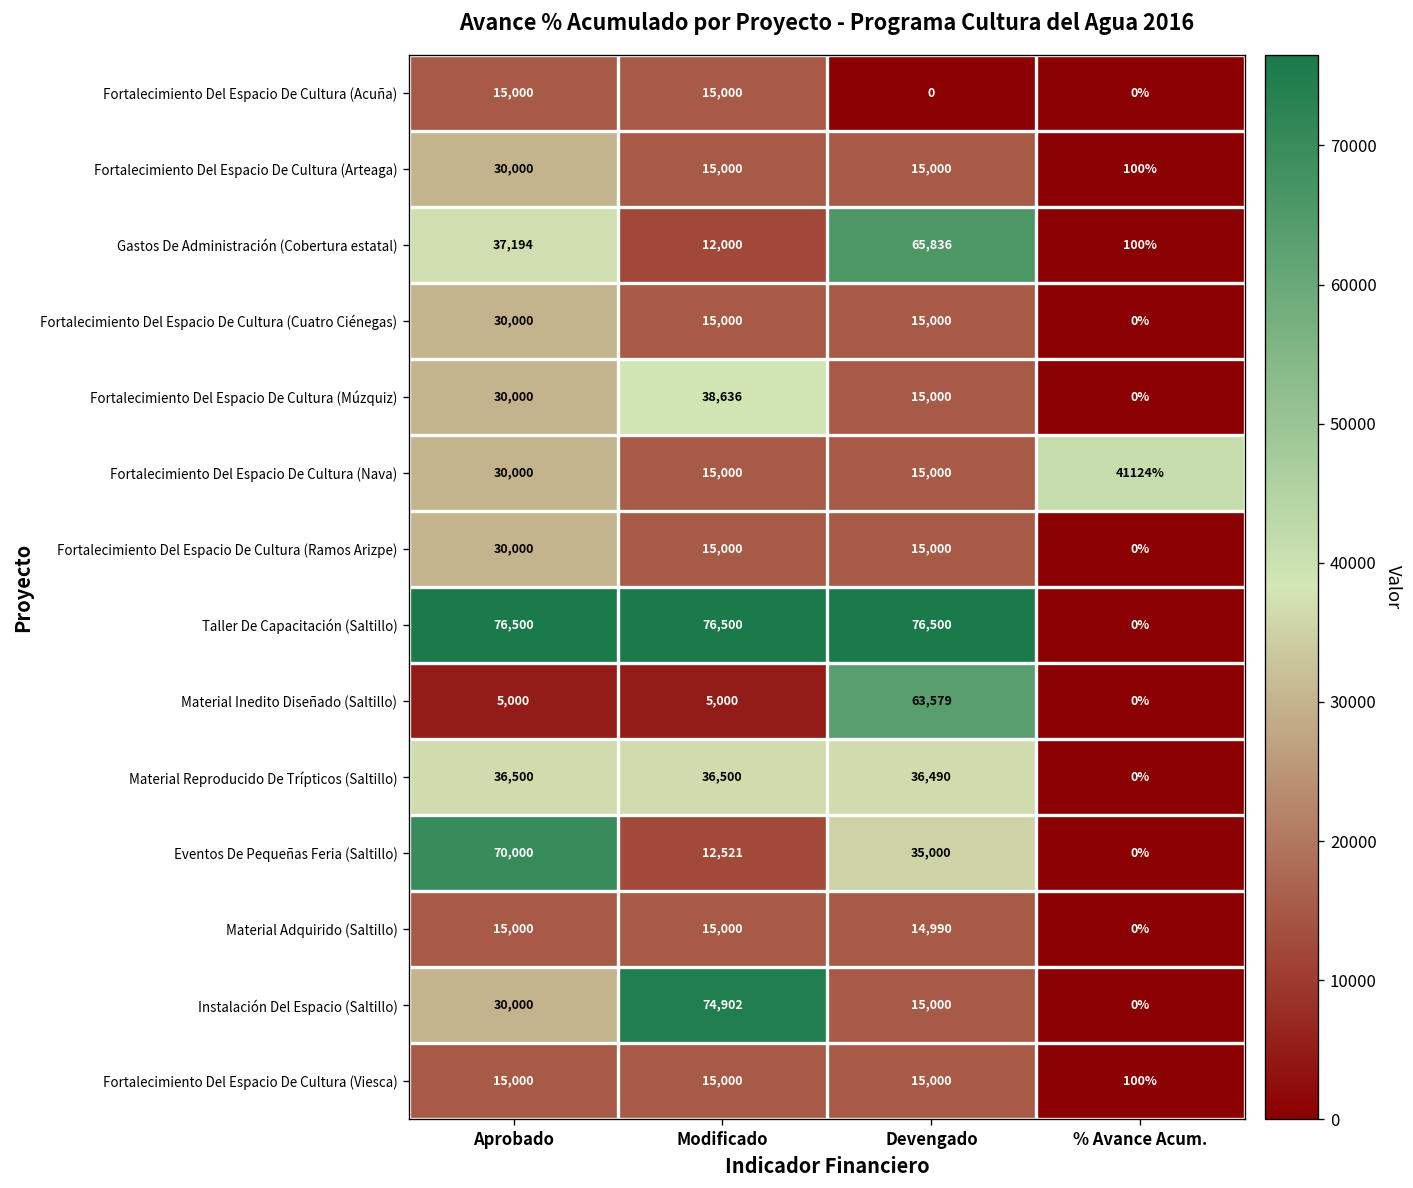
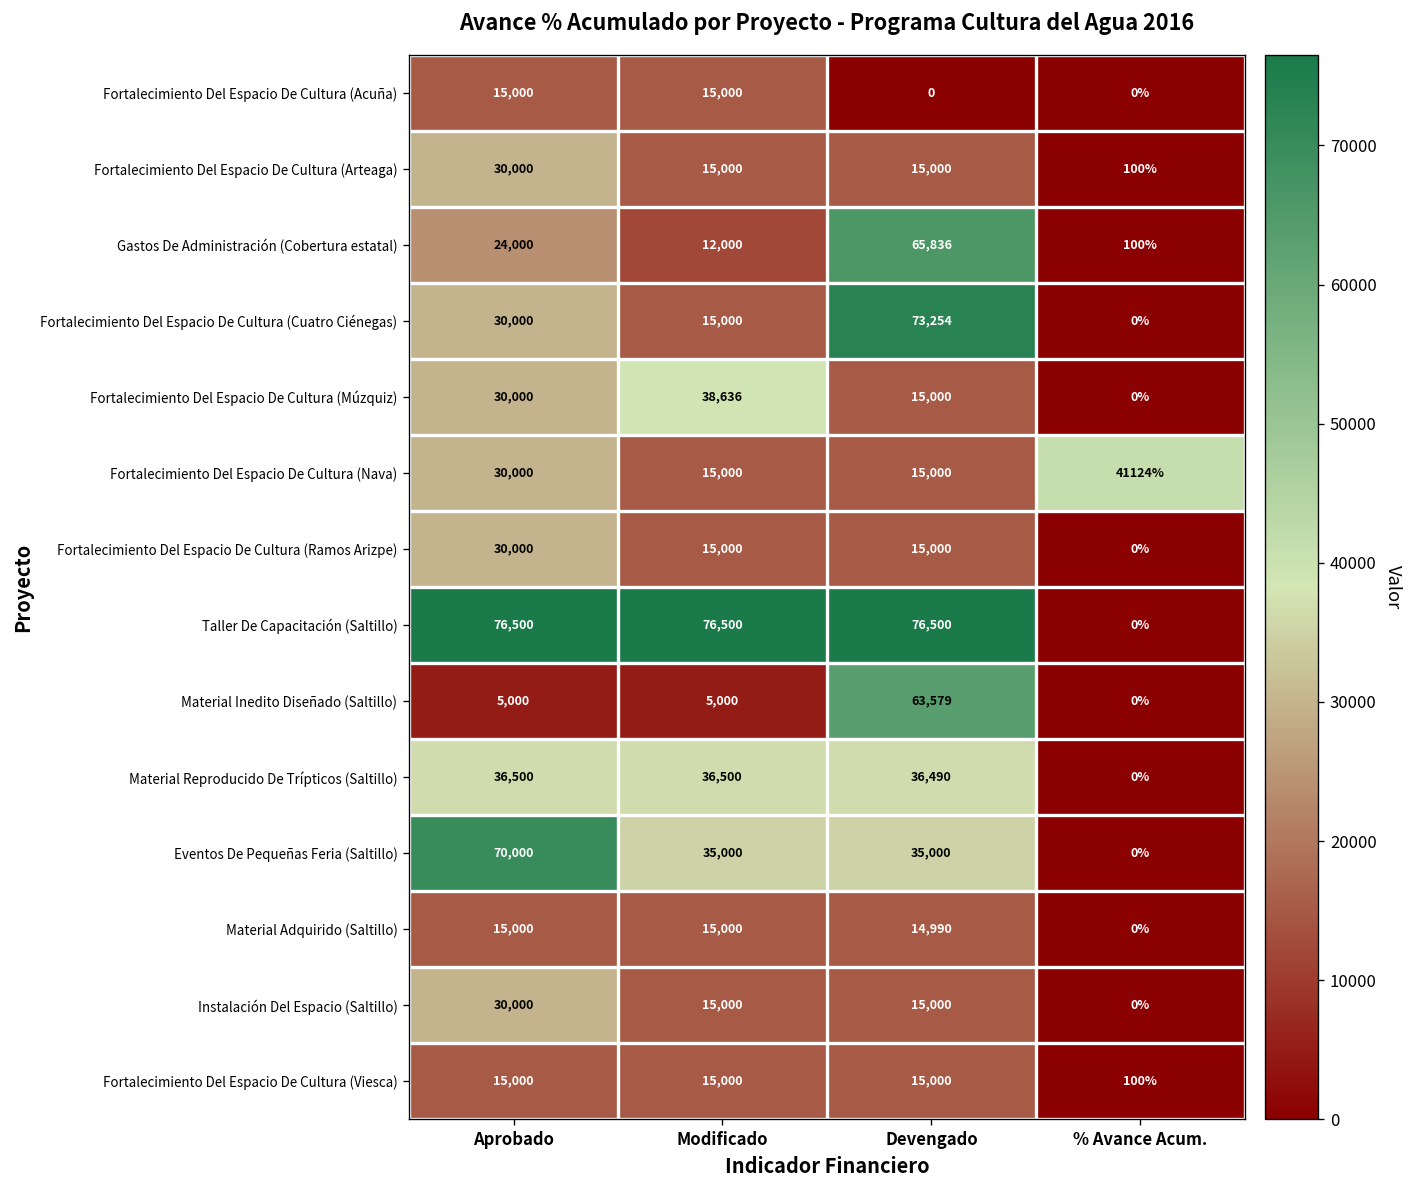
Gastos De Administración (Cobertura estatal), Aprobado: 37,194 -> 24,000
Fortalecimiento Del Espacio De Cultura (Cuatro Ciénegas), Devengado: 15,000 -> 73,254
Eventos De Pequeñas Feria (Saltillo), Modificado: 12,521 -> 35,000
Instalación Del Espacio (Saltillo), Modificado: 74,902 -> 15,000
